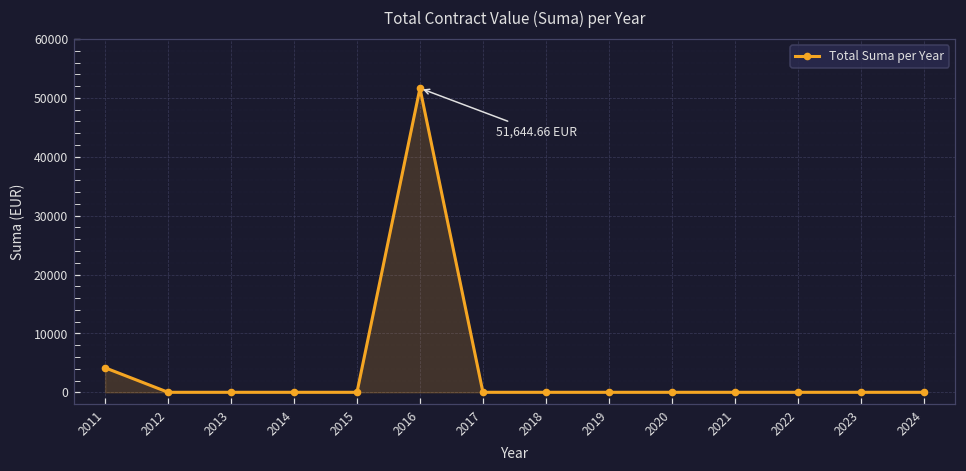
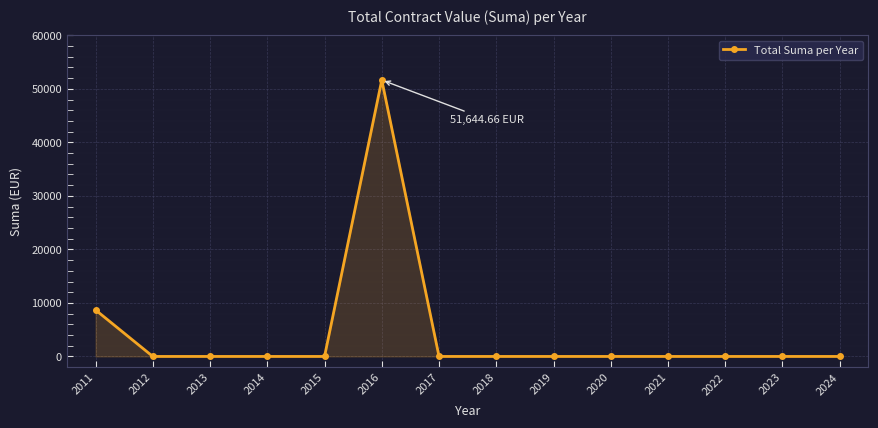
2011: 4000 -> 9000
